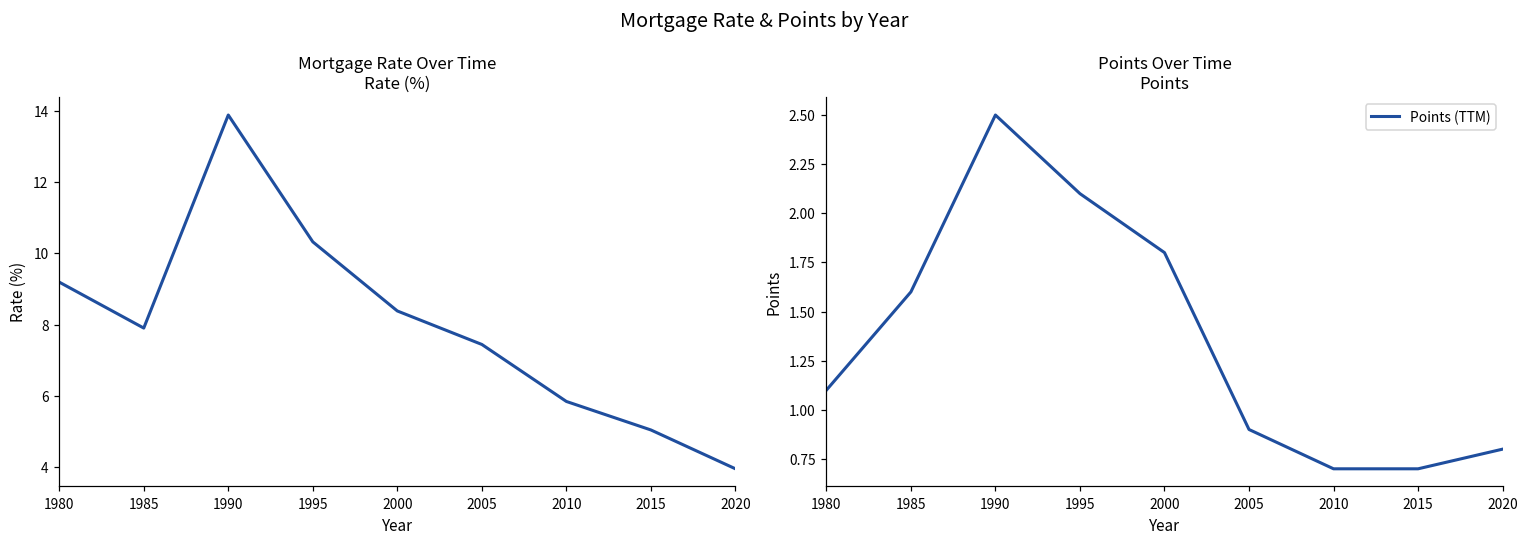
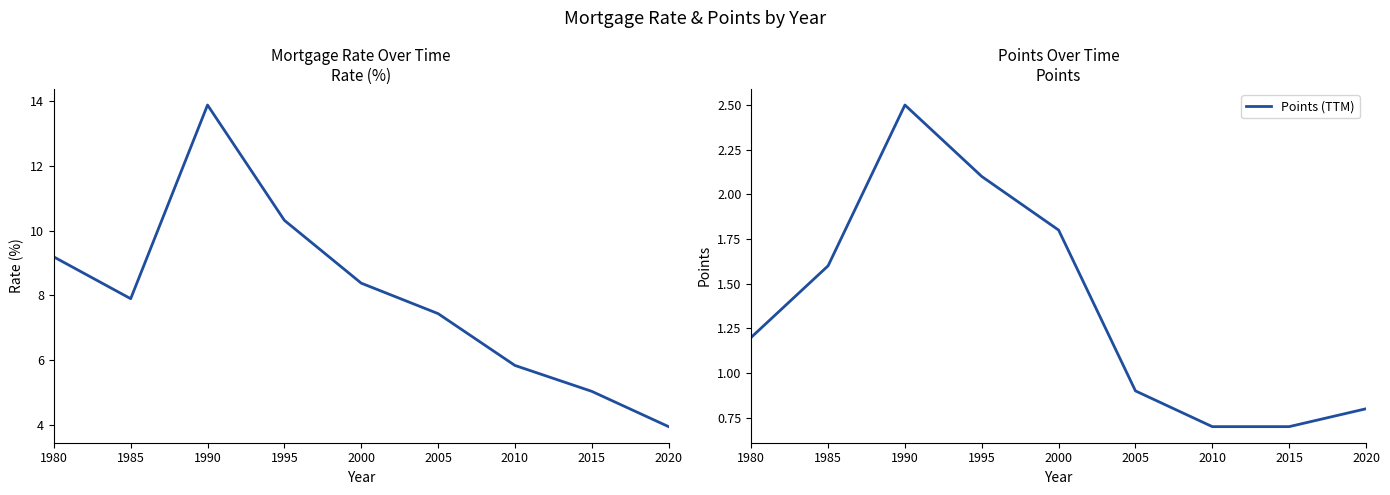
Points Over Time Points, 1980: 1.1 -> 1.2
